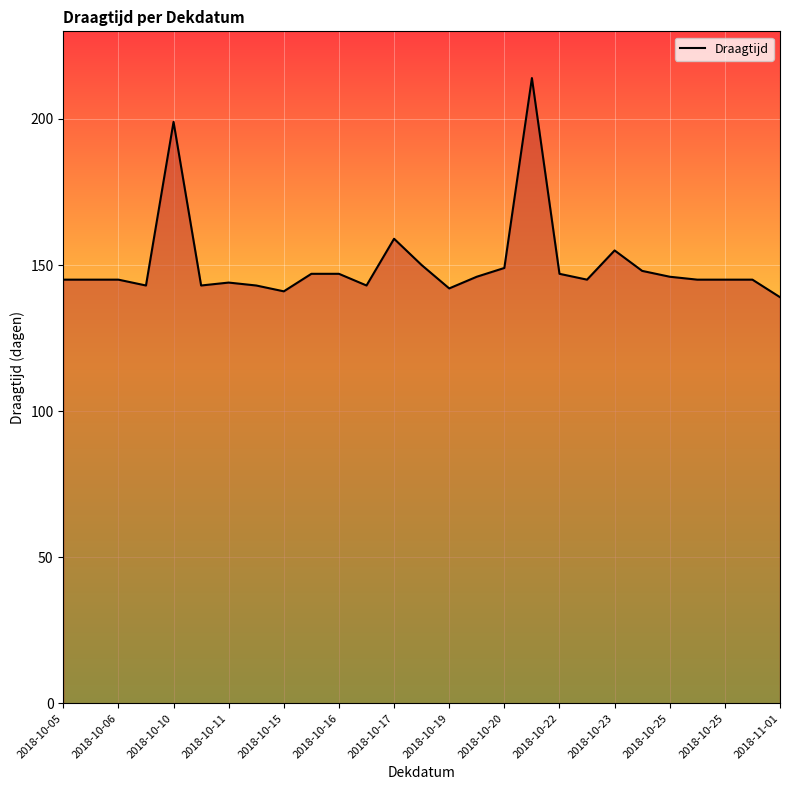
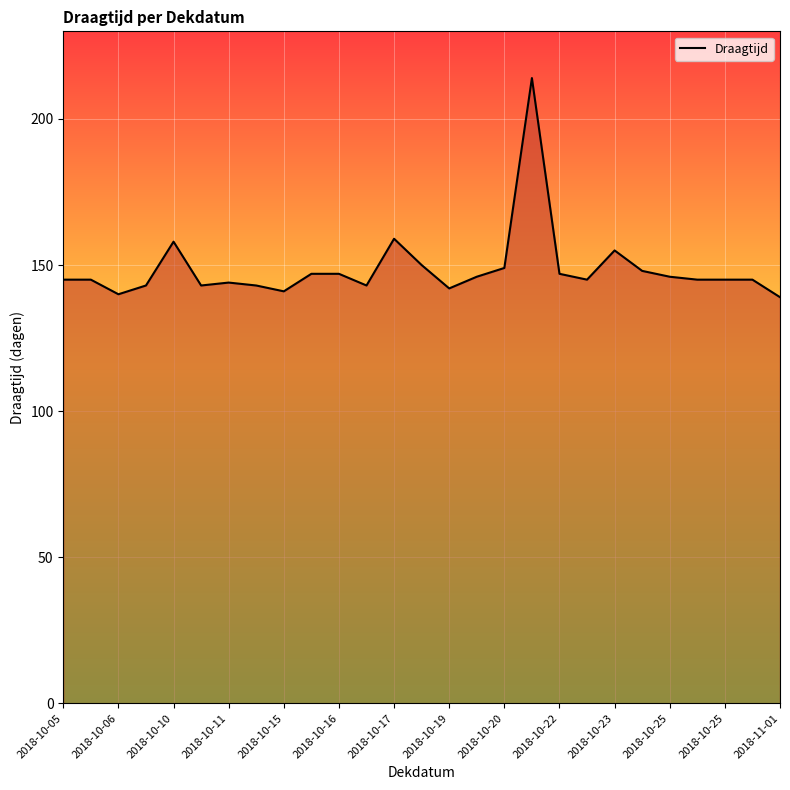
2018-10-06: 145 -> 140
2018-10-10: 199 -> 158
